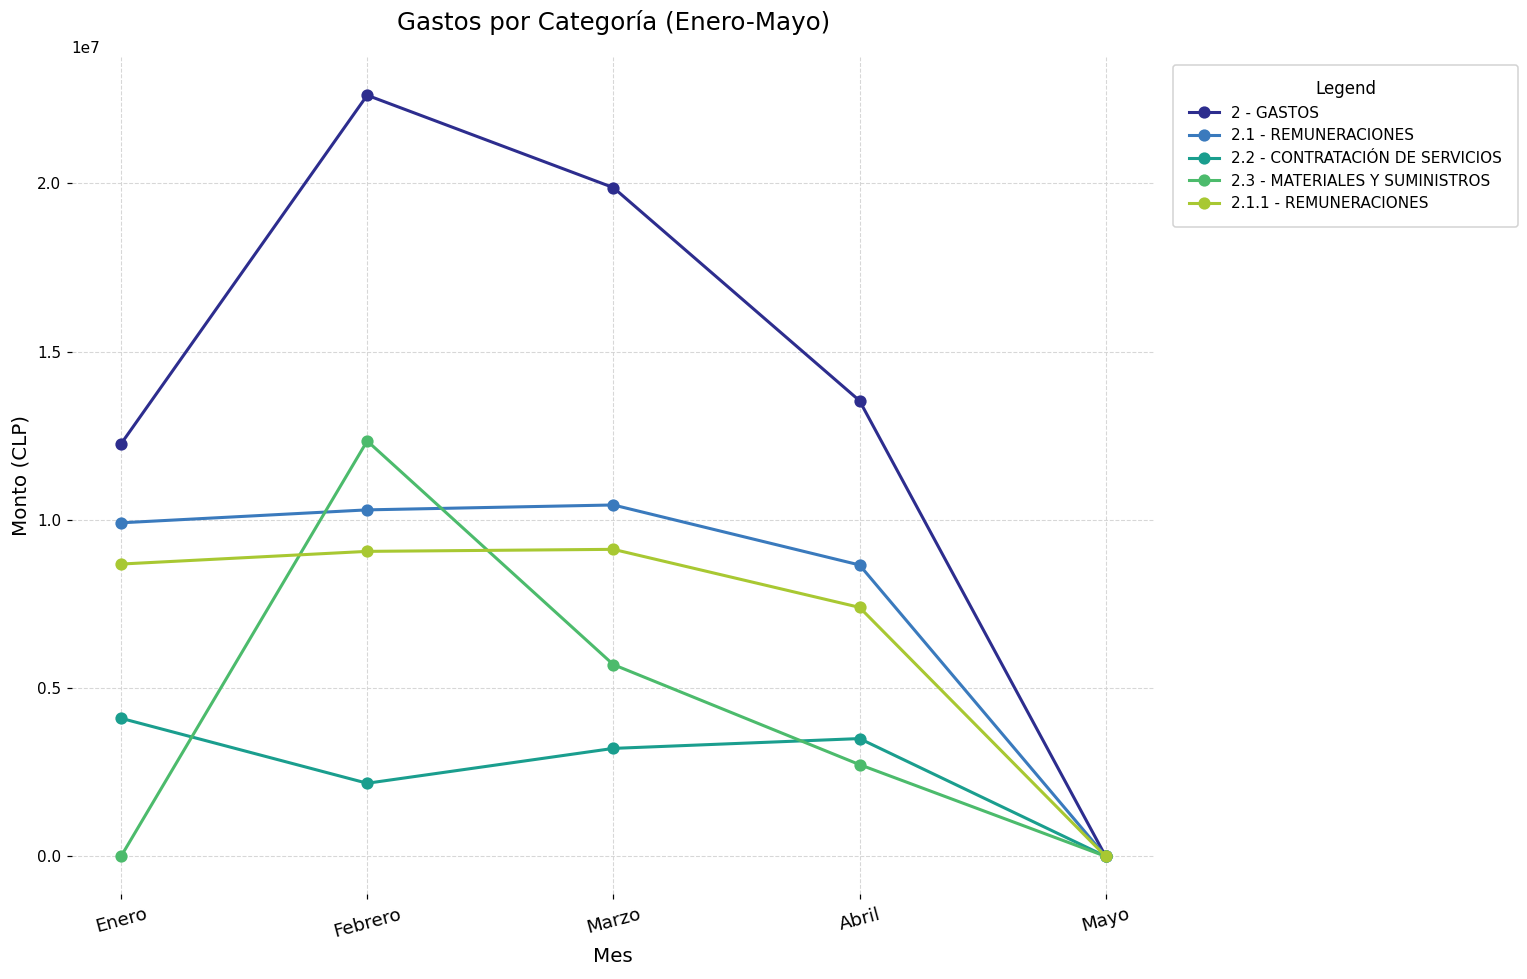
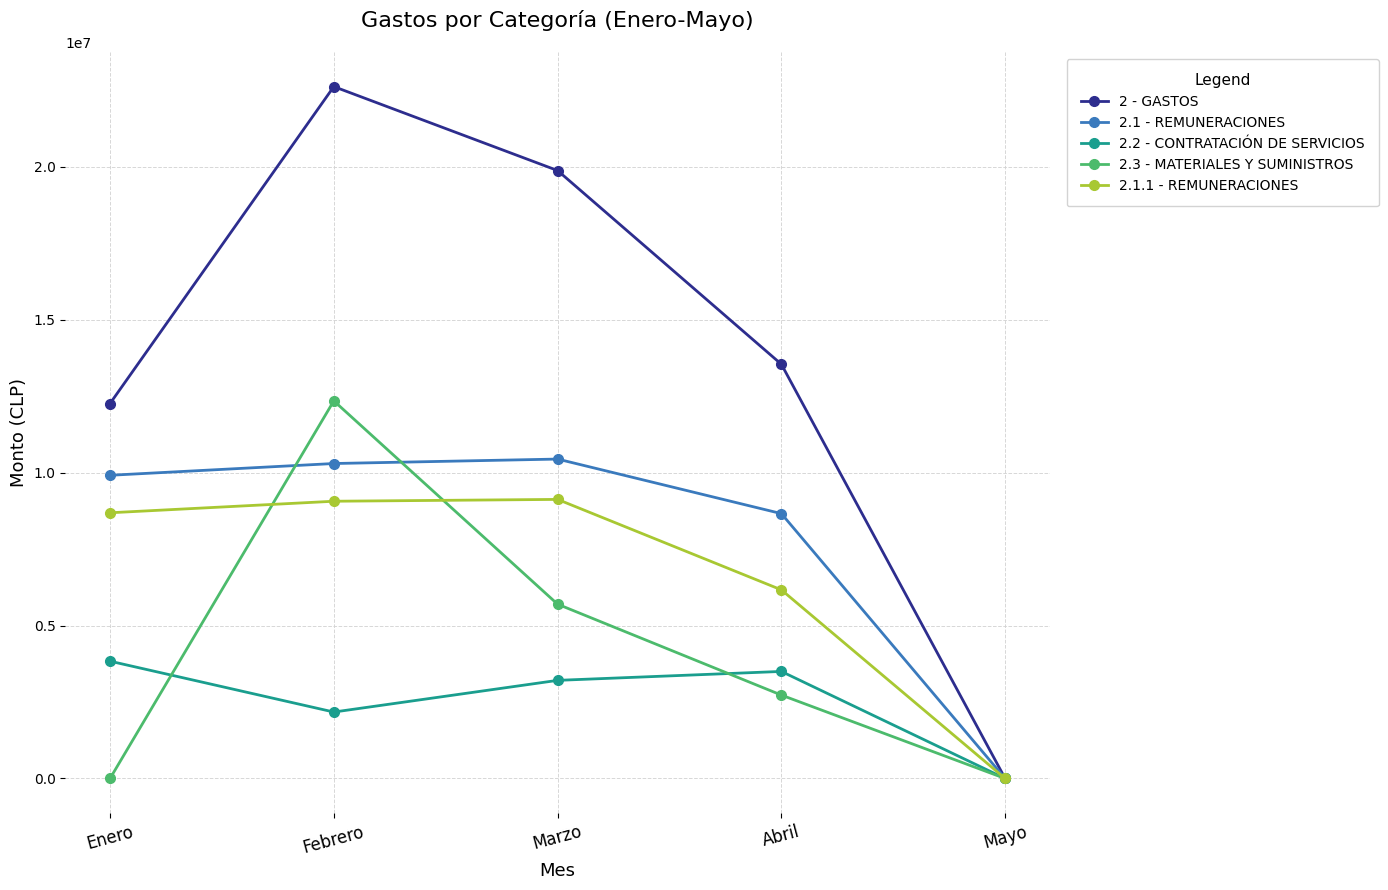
2.2 - CONTRATACIÓN DE SERVICIOS, Enero: 4100000 -> 3800000
2.1.1 - REMUNERACIONES, Abril: 7400000 -> 6200000
